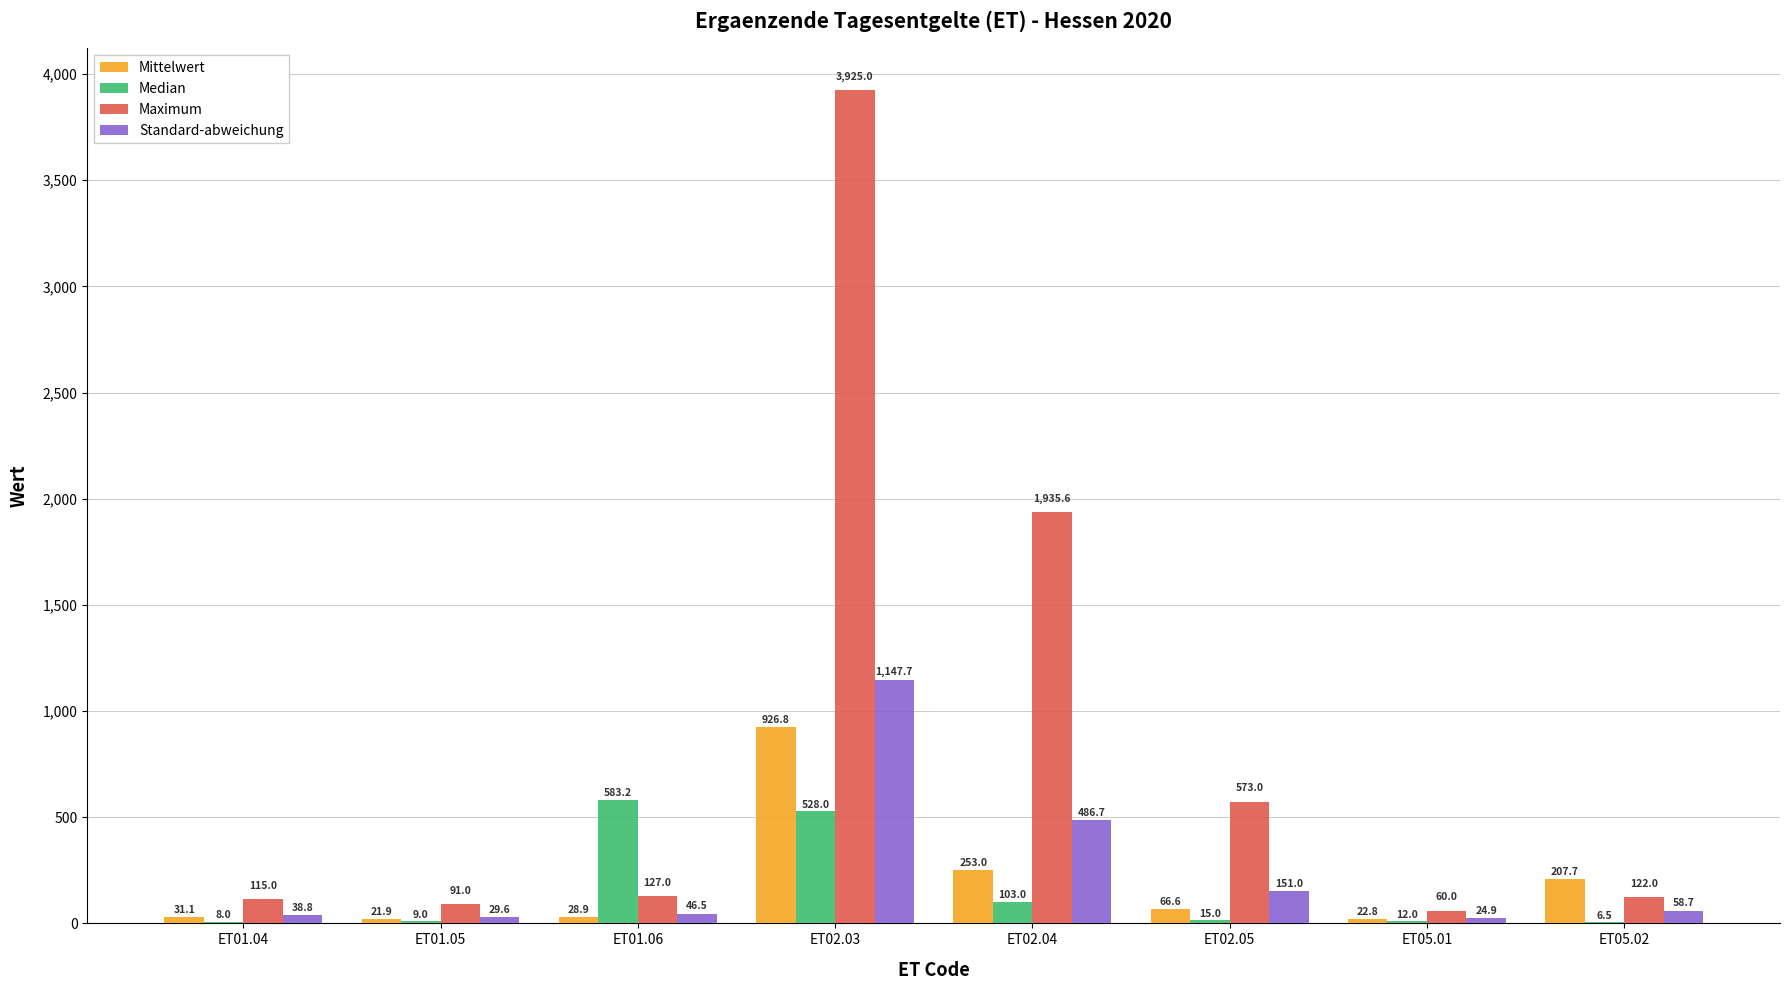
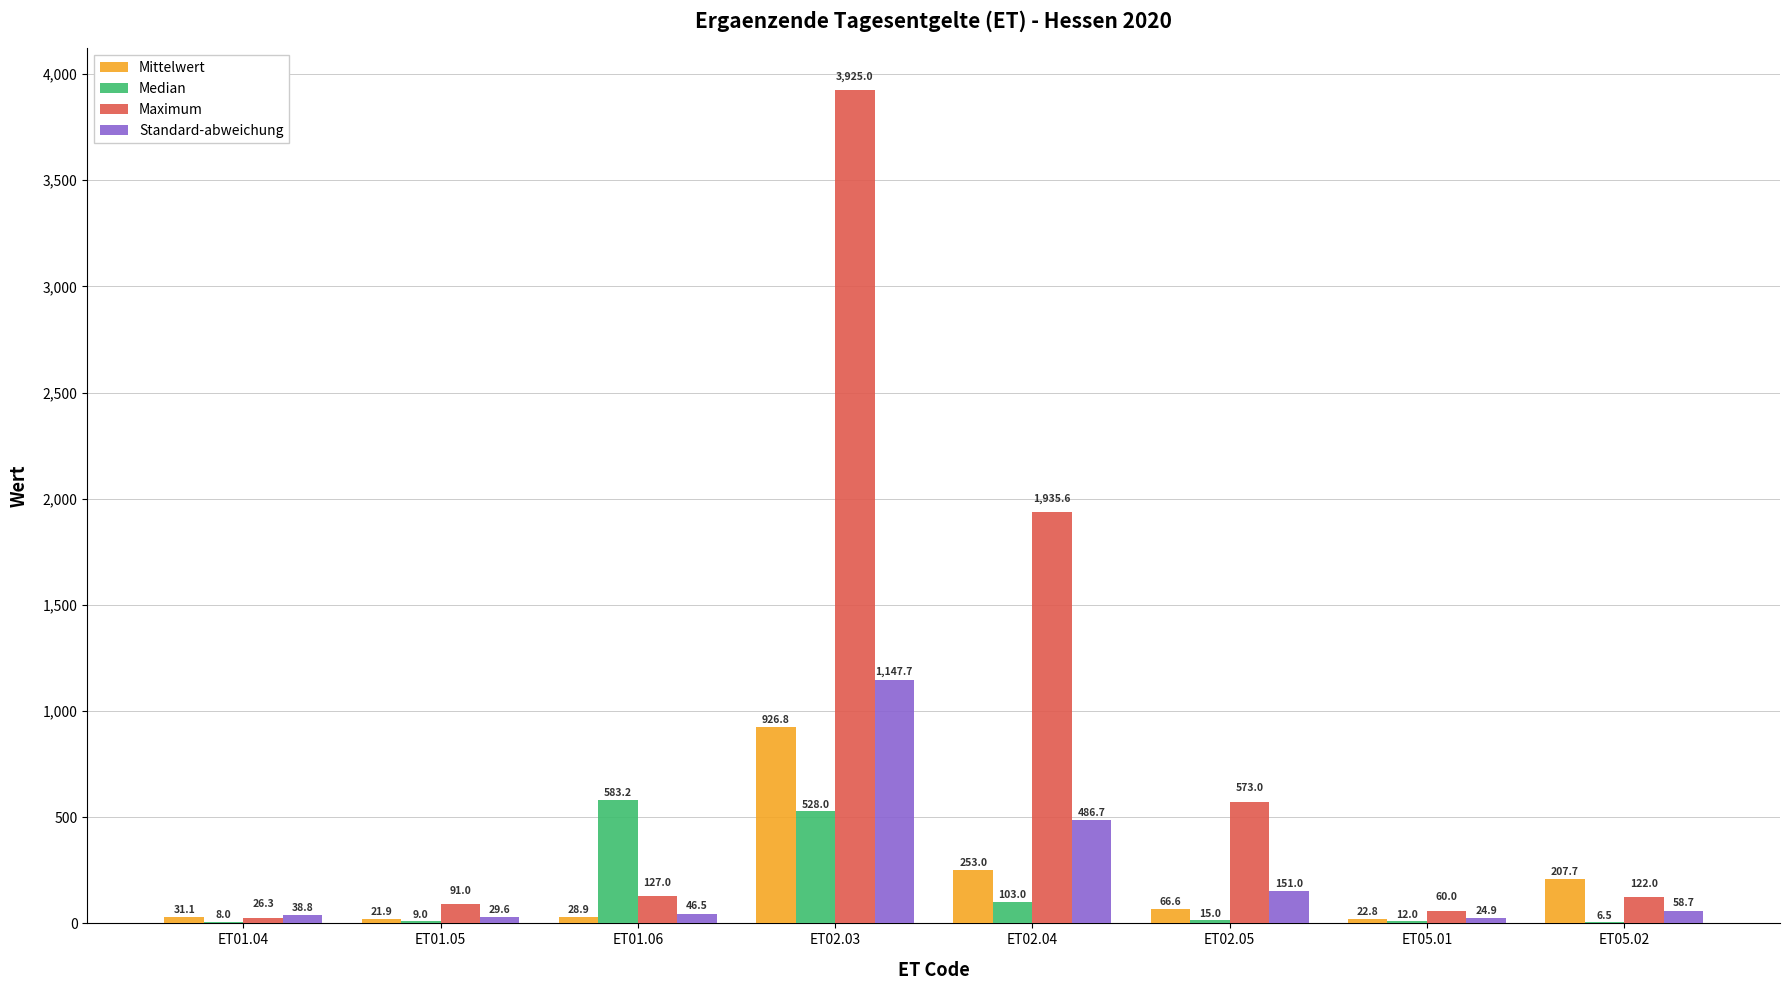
Maximum, ET01.04: 115.0 -> 26.3
